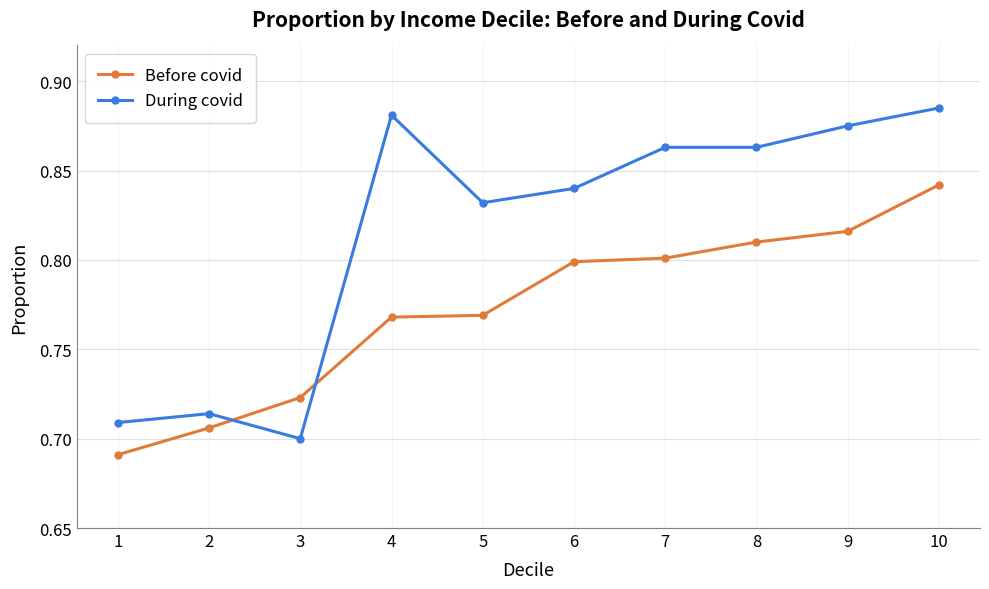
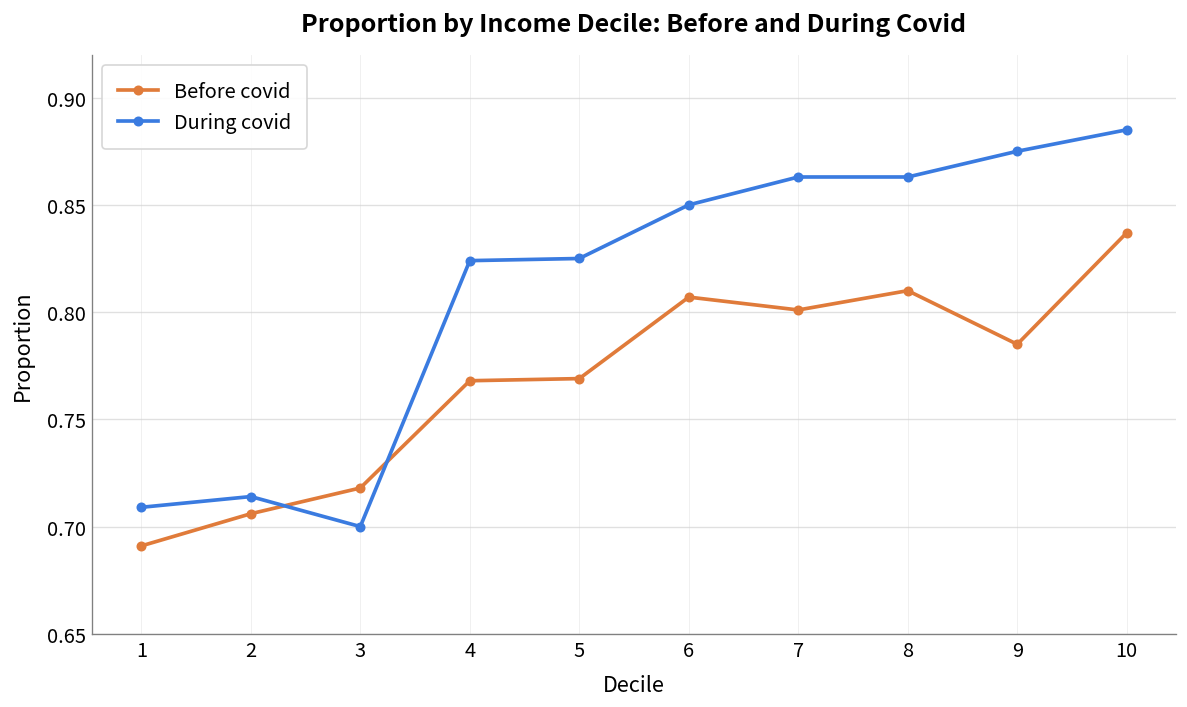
Before covid, 3: 0.723 -> 0.718
During covid, 4: 0.881 -> 0.824
During covid, 5: 0.832 -> 0.825
Before covid, 6: 0.799 -> 0.807
During covid, 6: 0.84 -> 0.85
Before covid, 9: 0.816 -> 0.785
Before covid, 10: 0.842 -> 0.837
